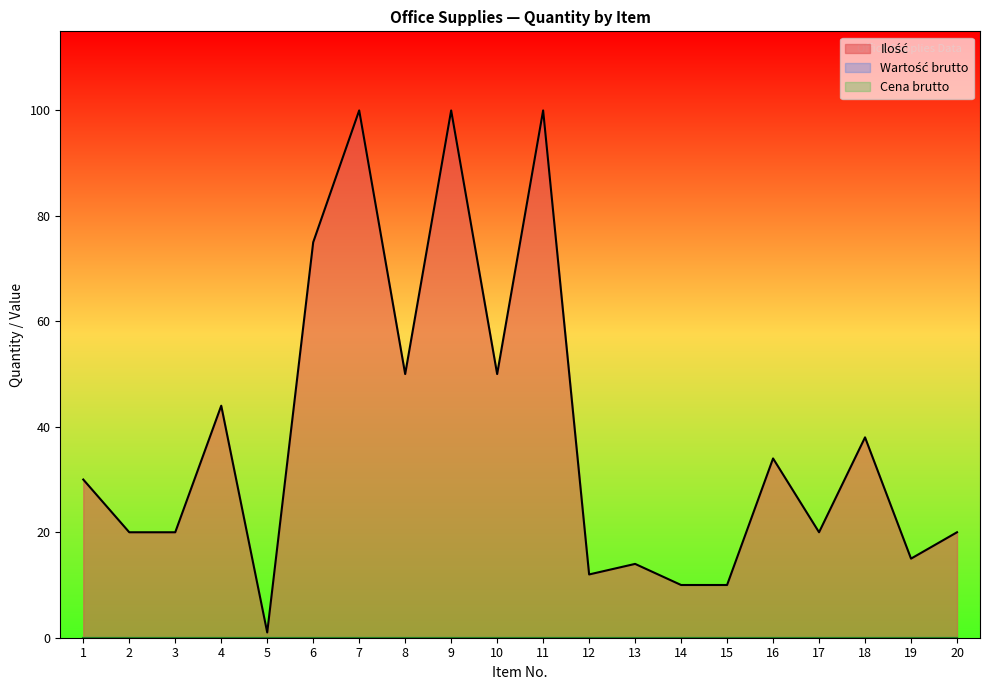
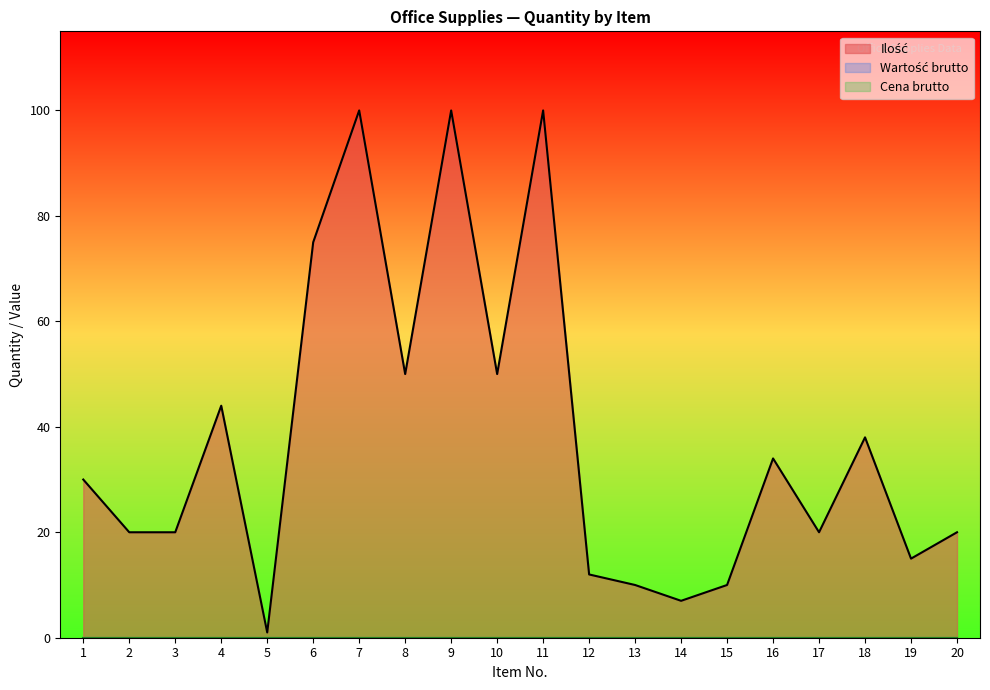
Ilość, 13: 14 -> 10
Ilość, 14: 10 -> 7
